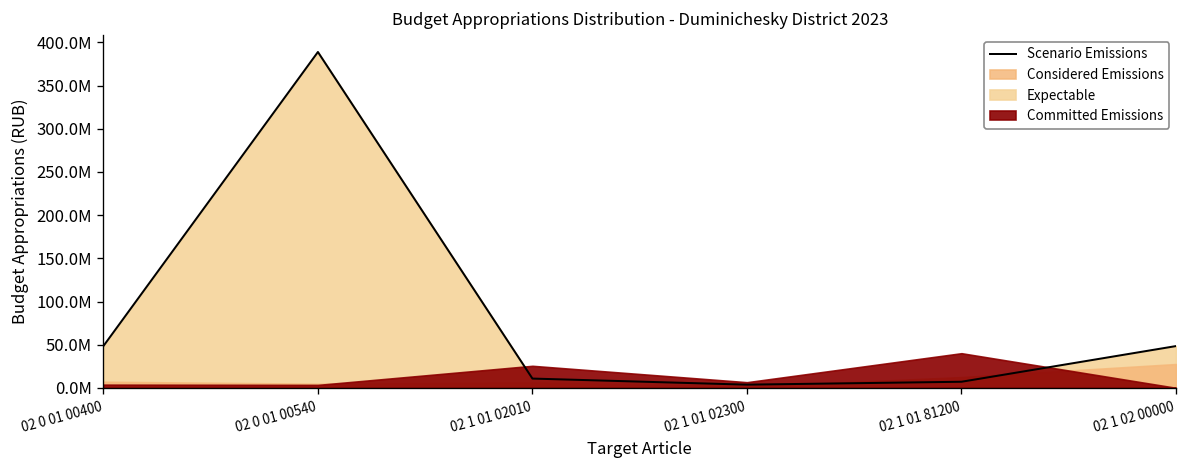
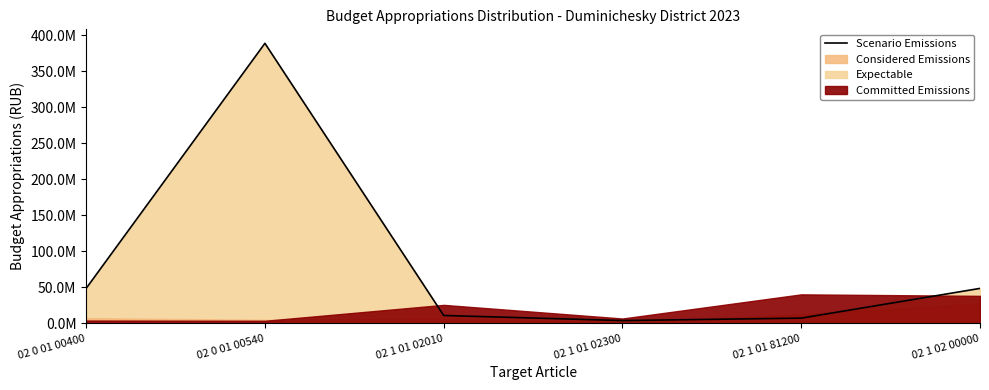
Committed Emissions, 02 1 02 00000: 0 -> 40000000
